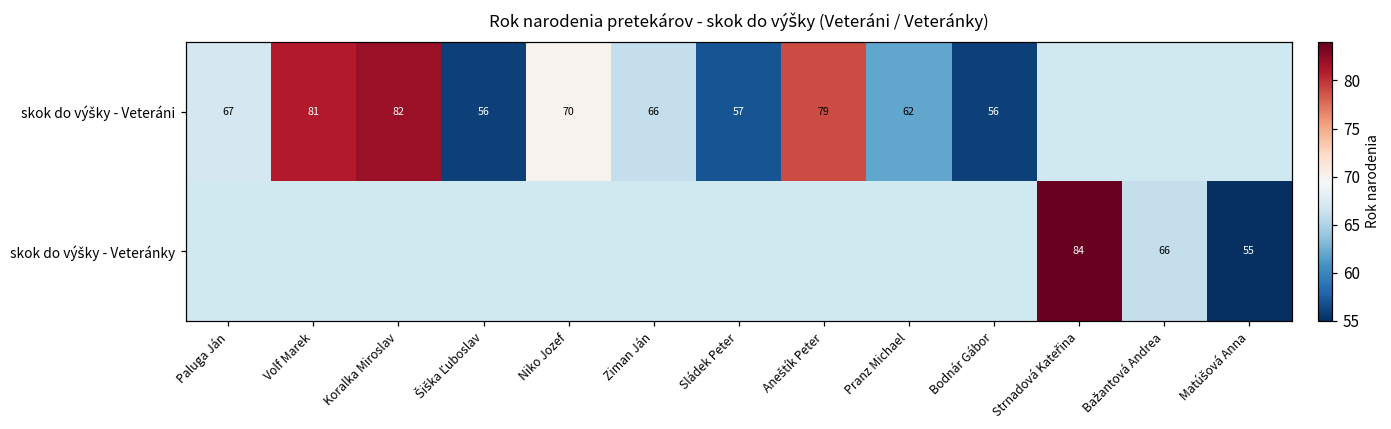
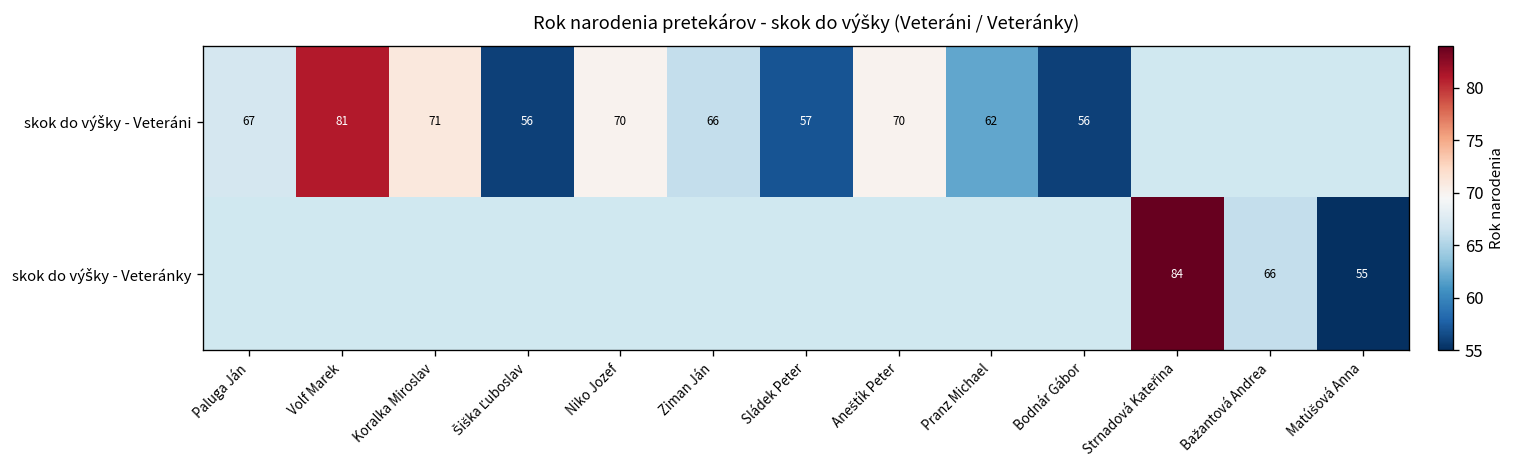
skok do výšky - Veteráni, Koralka Miroslav: 82 -> 71
skok do výšky - Veteráni, Aneštík Peter: 79 -> 70
